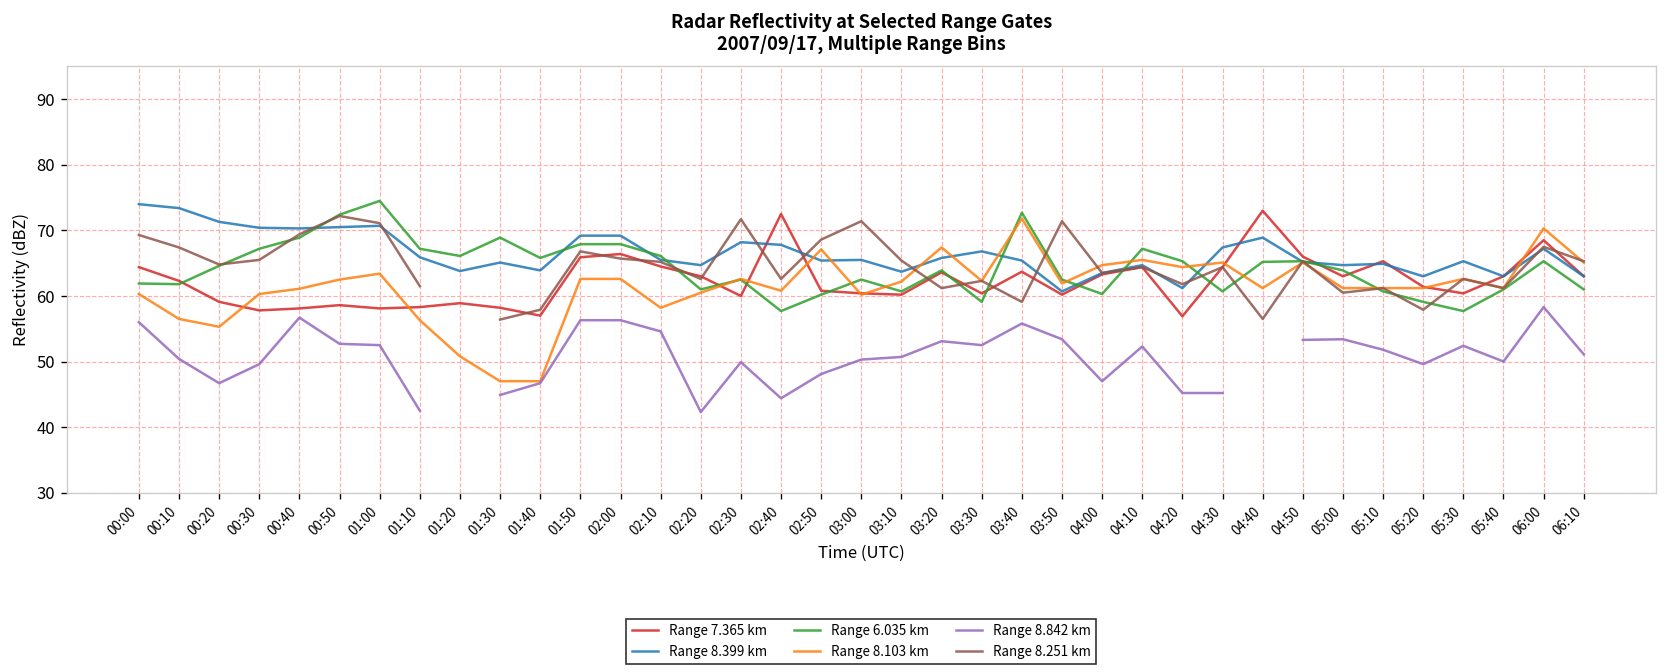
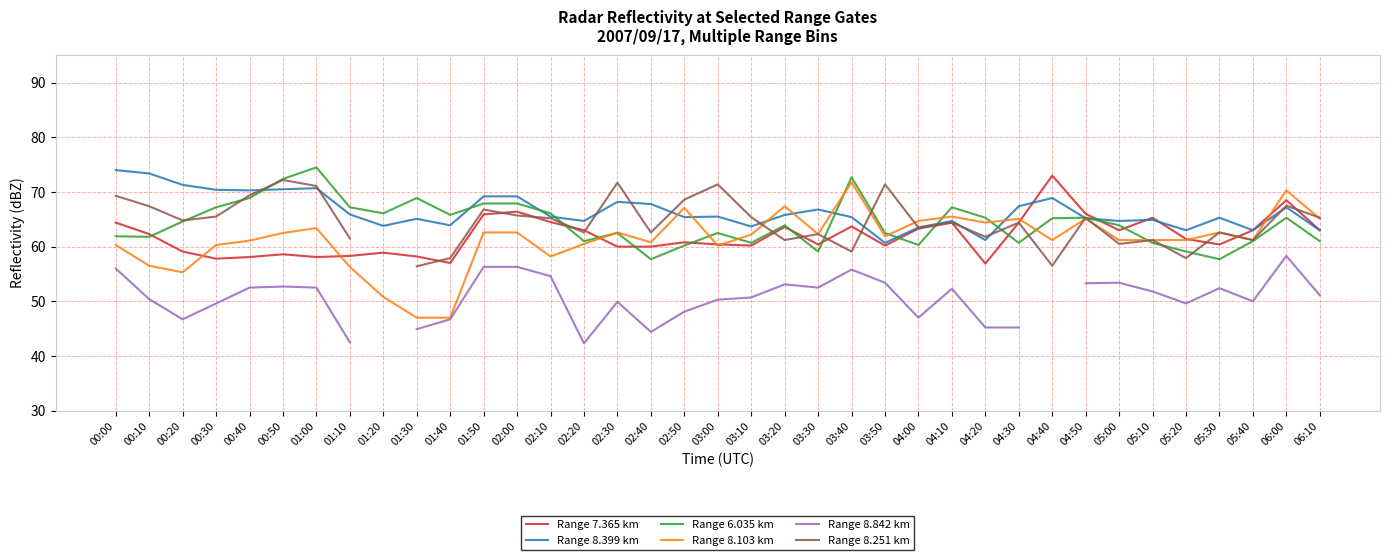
Range 8.842 km, 00:40: 57 -> 53
Range 7.365 km, 02:40: 73 -> 60
